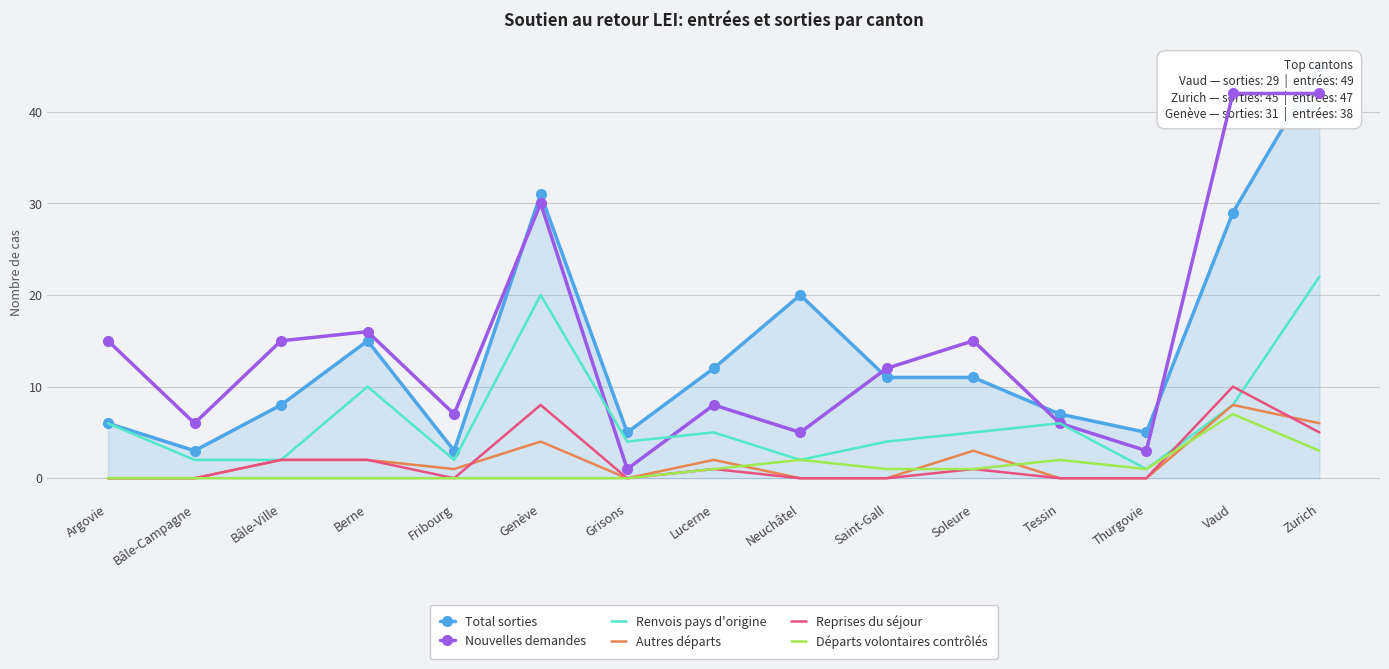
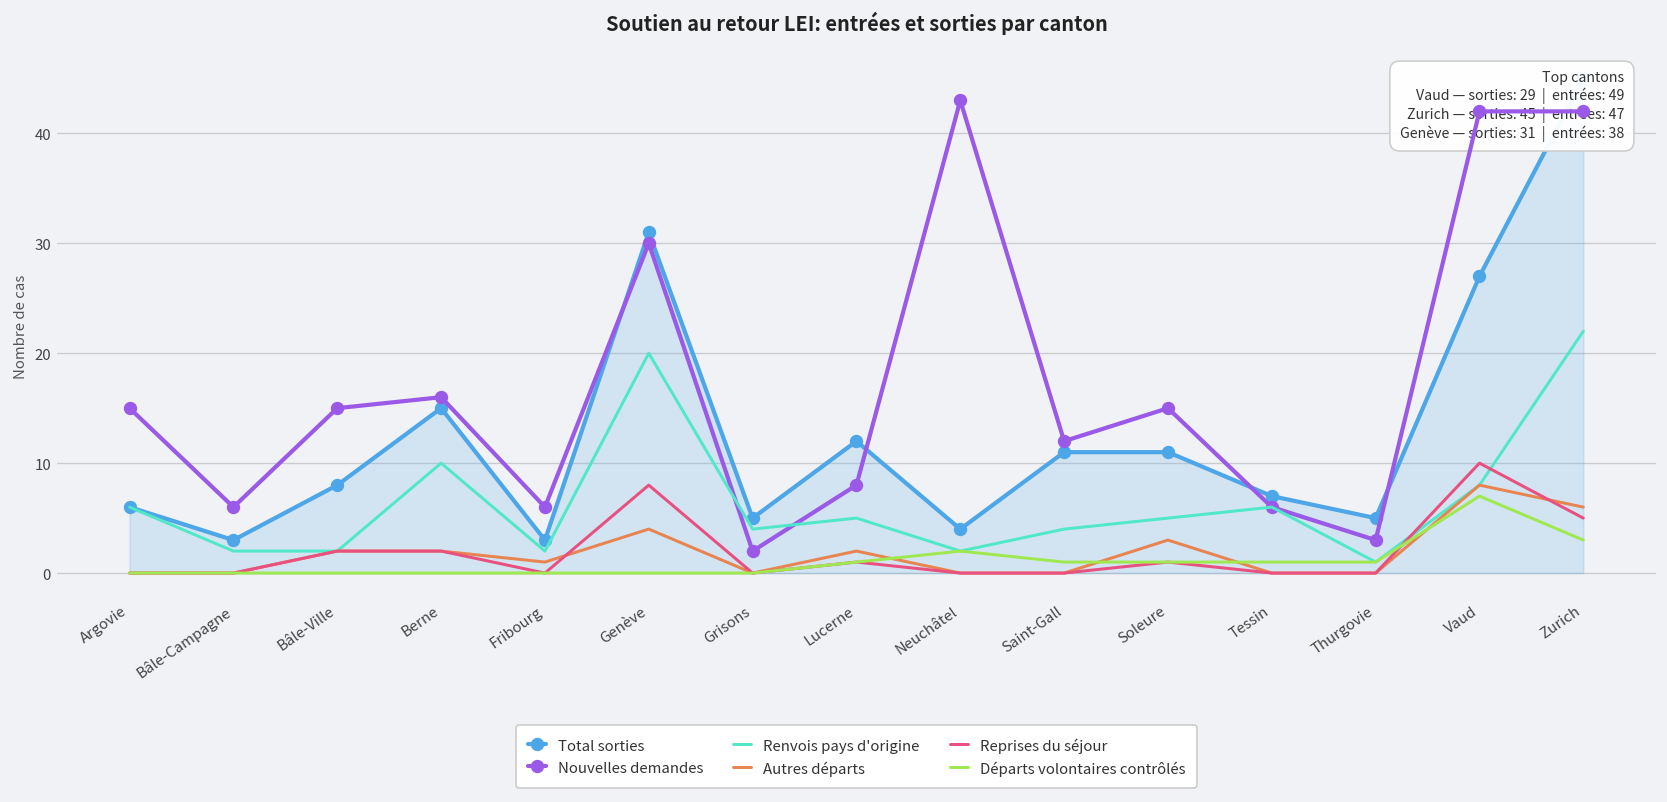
Nouvelles demandes, Fribourg: 7 -> 6
Nouvelles demandes, Grisons: 1 -> 2
Total sorties, Neuchâtel: 20 -> 4
Nouvelles demandes, Neuchâtel: 5 -> 43
Départs volontaires contrôlés, Tessin: 2 -> 1
Total sorties, Vaud: 29 -> 27
